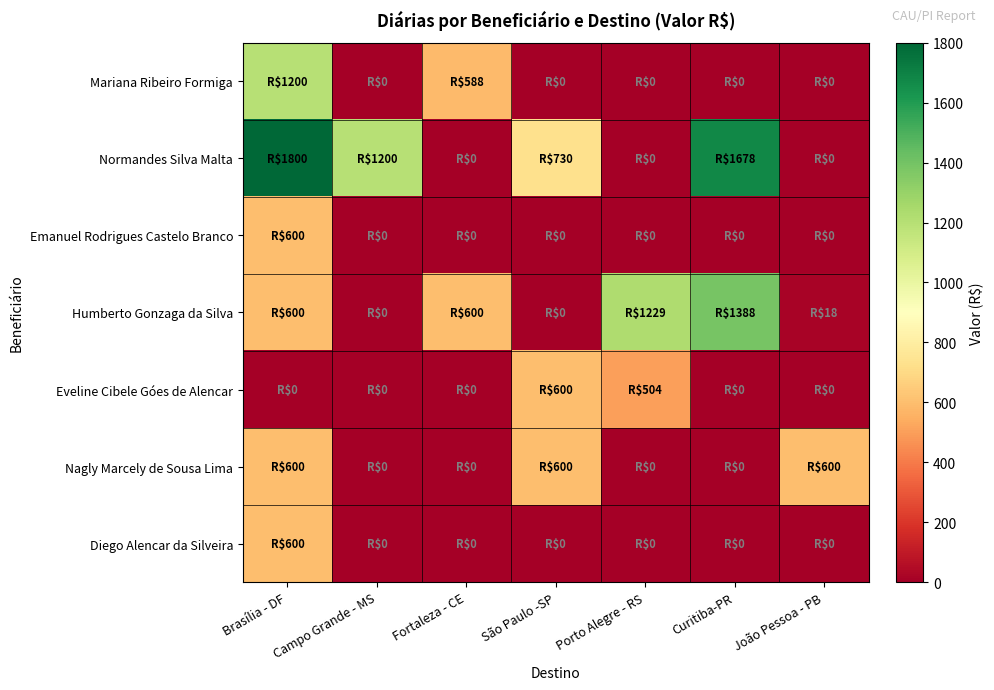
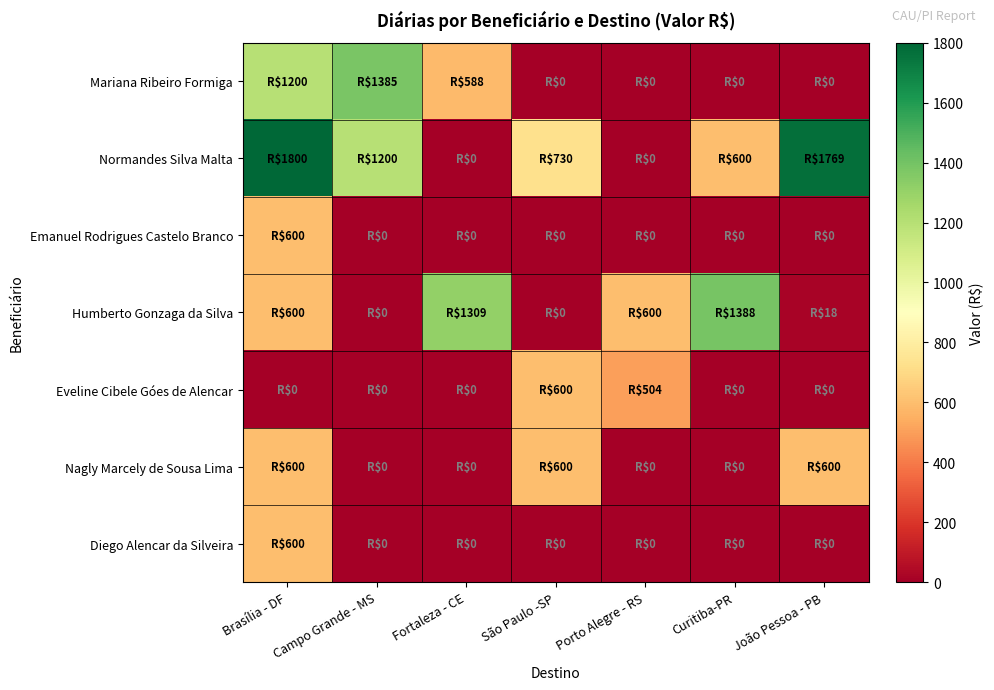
Mariana Ribeiro Formiga, Campo Grande - MS: $0 -> $1385
Normandes Silva Malta, Curitiba-PR: $1678 -> $600
Normandes Silva Malta, João Pessoa - PB: $0 -> $1769
Humberto Gonzaga da Silva, Fortaleza - CE: $600 -> $1309
Humberto Gonzaga da Silva, Porto Alegre - RS: $1229 -> $600
